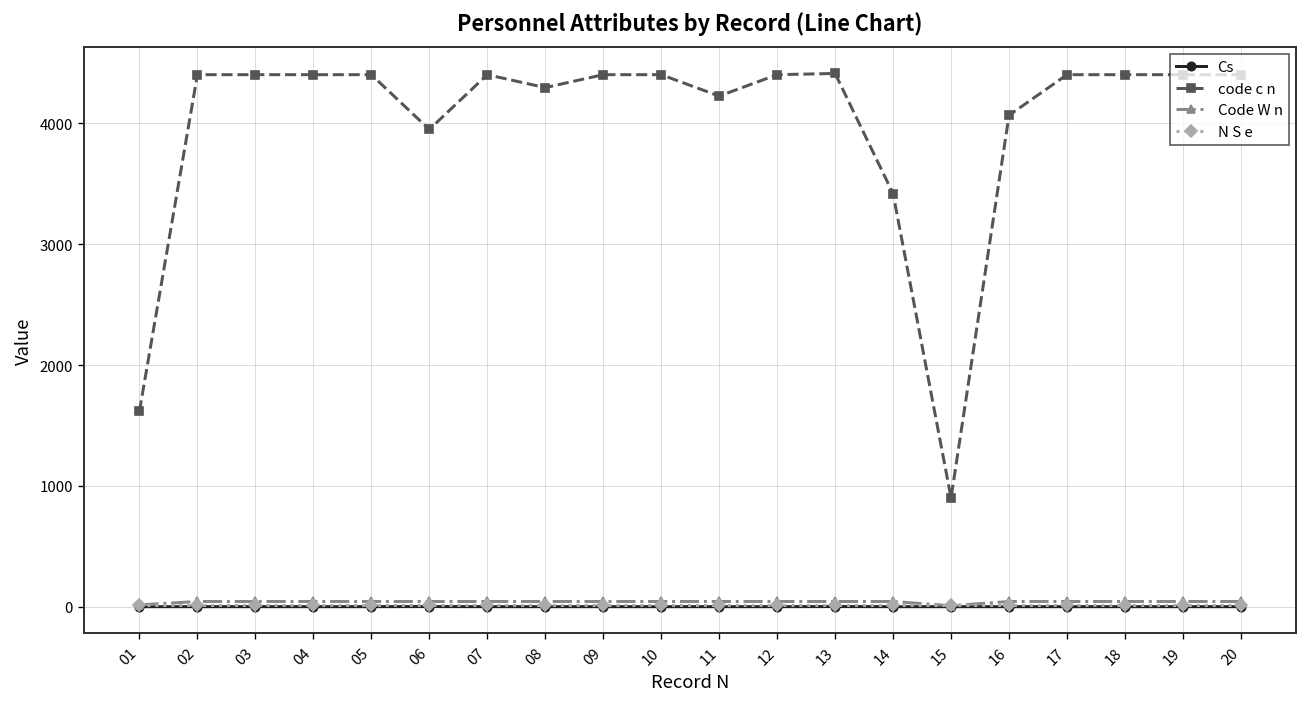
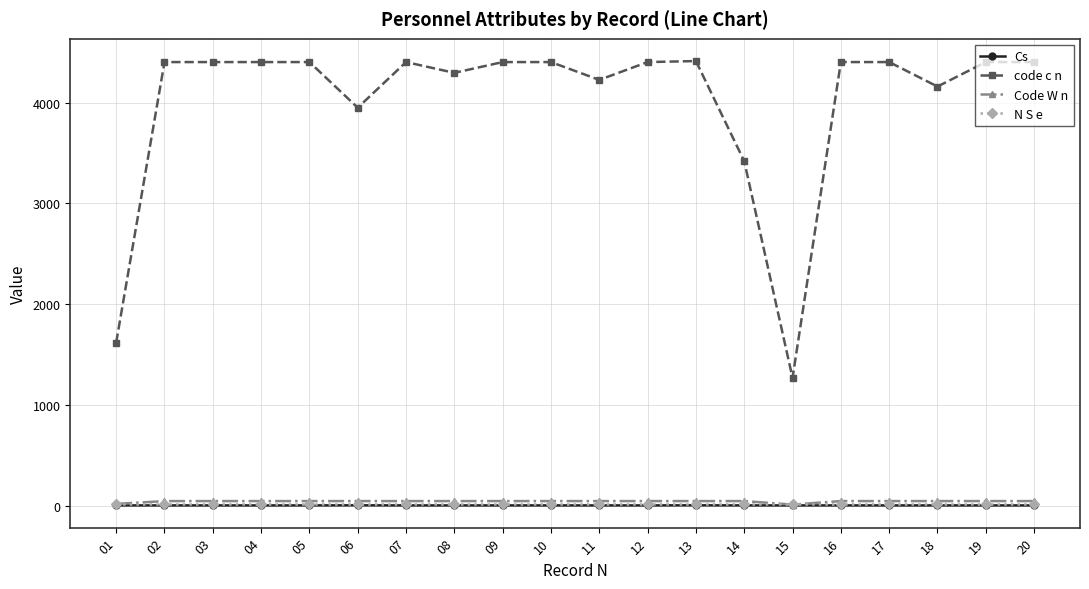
code c n, 15: 900 -> 1270
code c n, 16: 4070 -> 4400
code c n, 18: 4400 -> 4160
